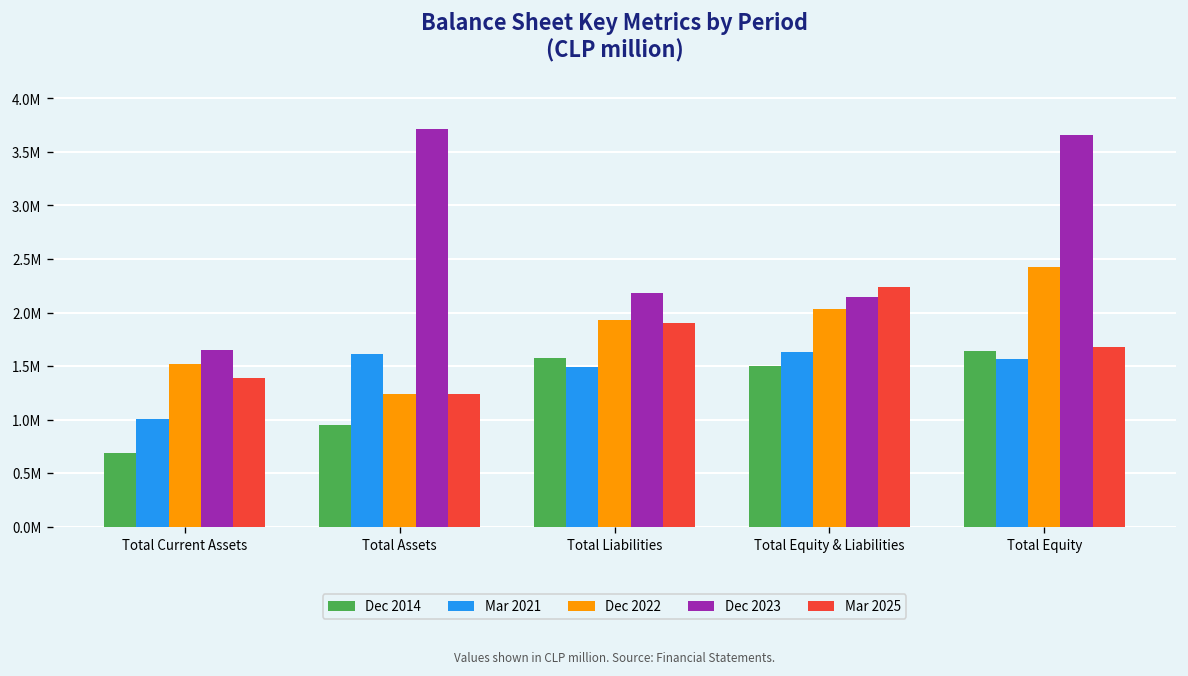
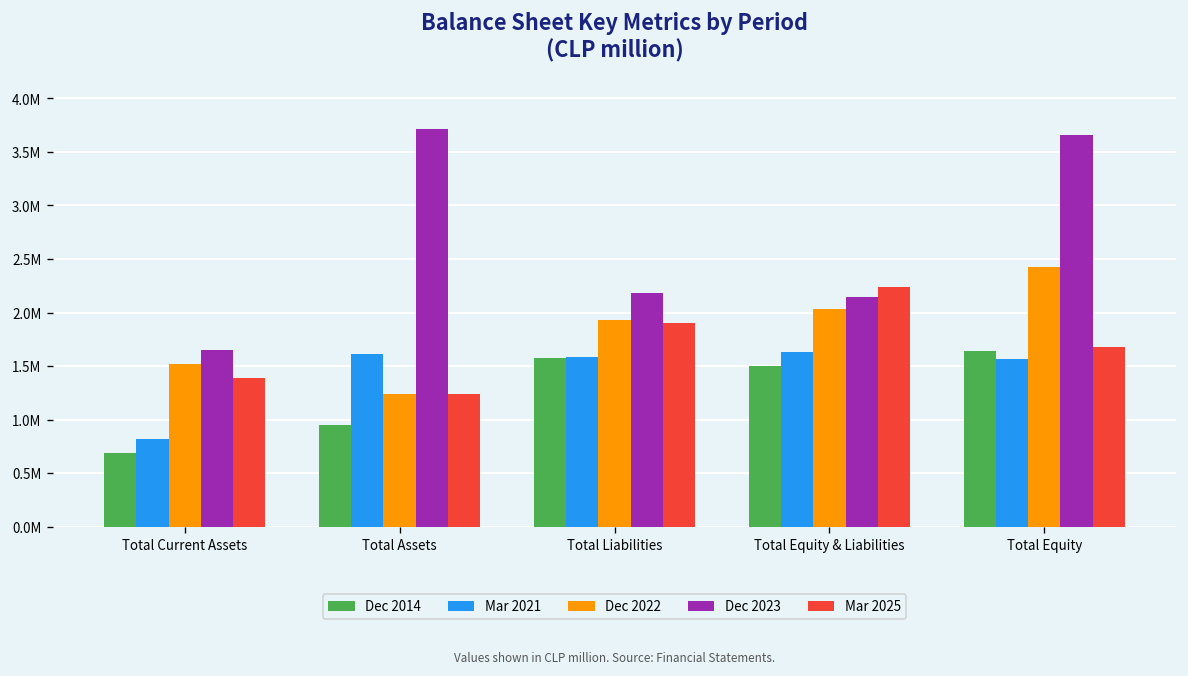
Mar 2021, Total Current Assets: 1000000 -> 800000
Mar 2021, Total Liabilities: 1500000 -> 1600000
